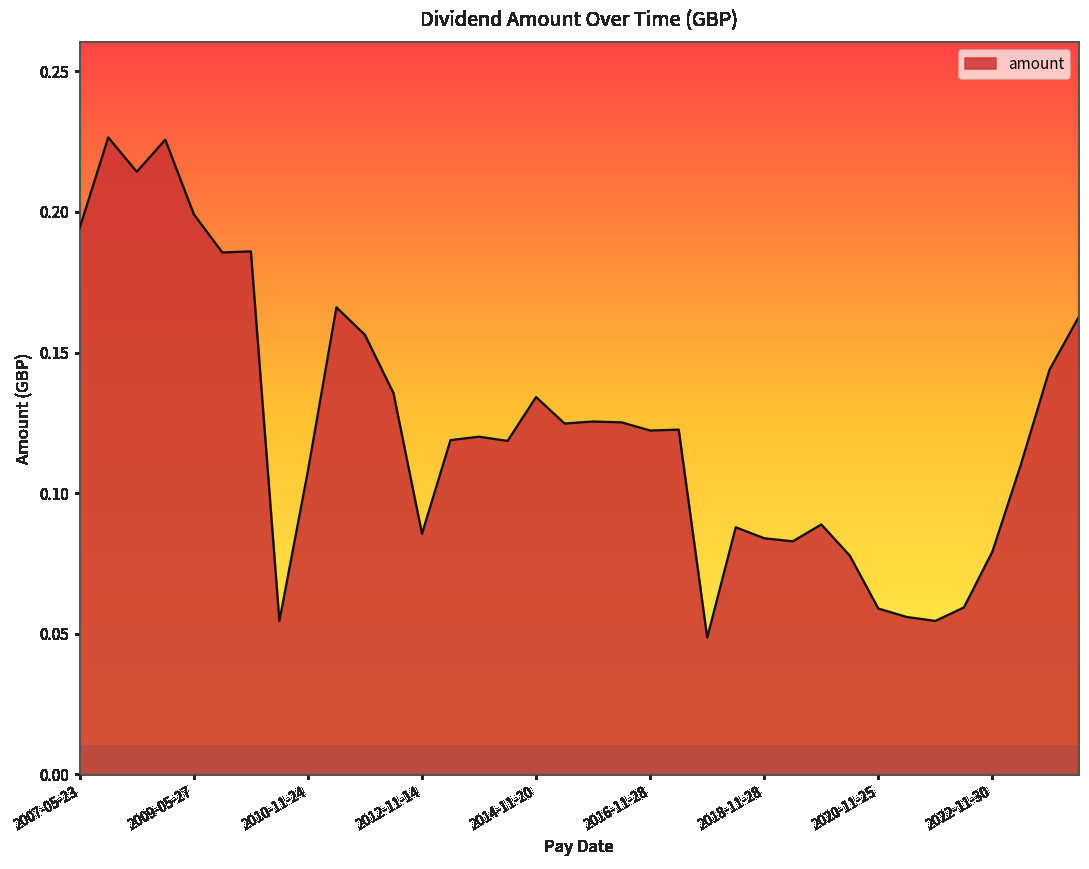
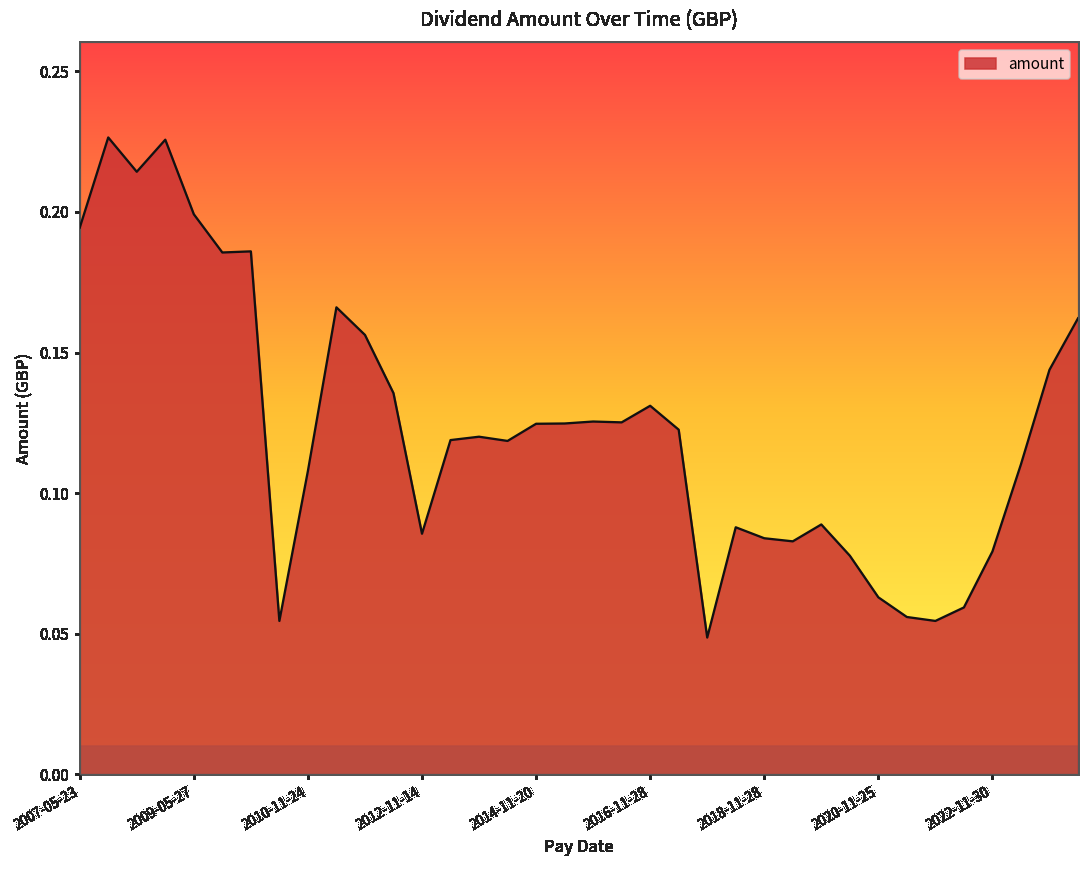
2014-11-20: 0.134 -> 0.125
2016-11-28: 0.122 -> 0.131
2020-11-25: 0.059 -> 0.063
